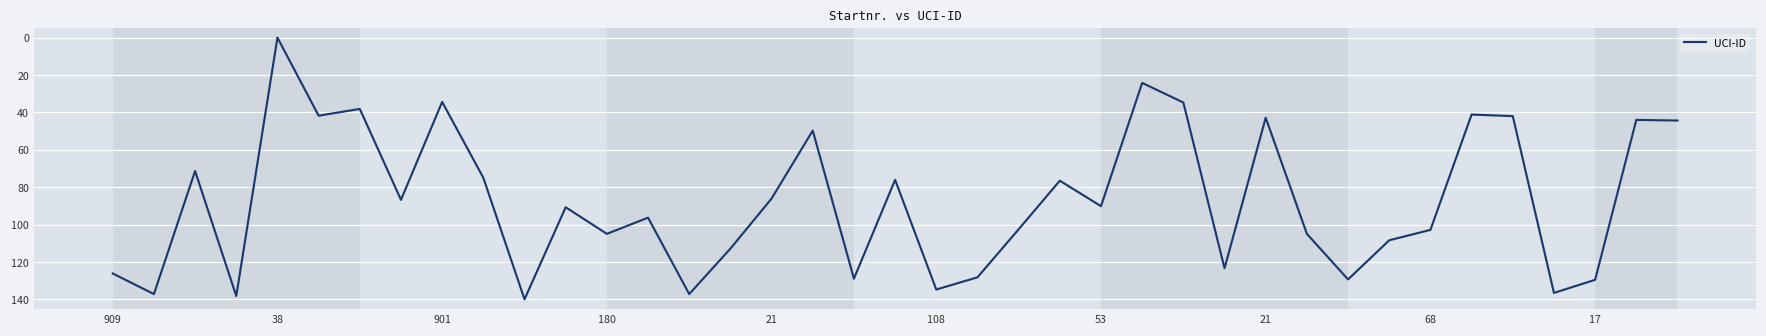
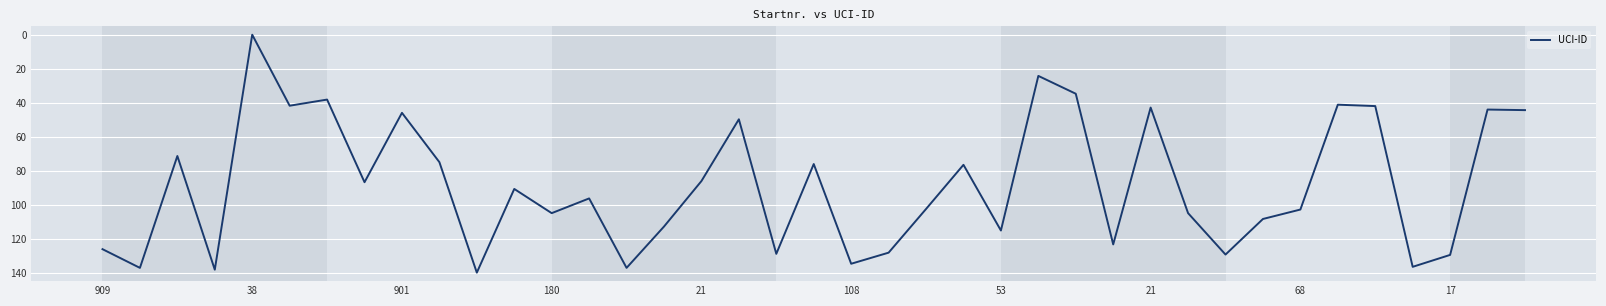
901: 34 -> 46
53: 90 -> 115
